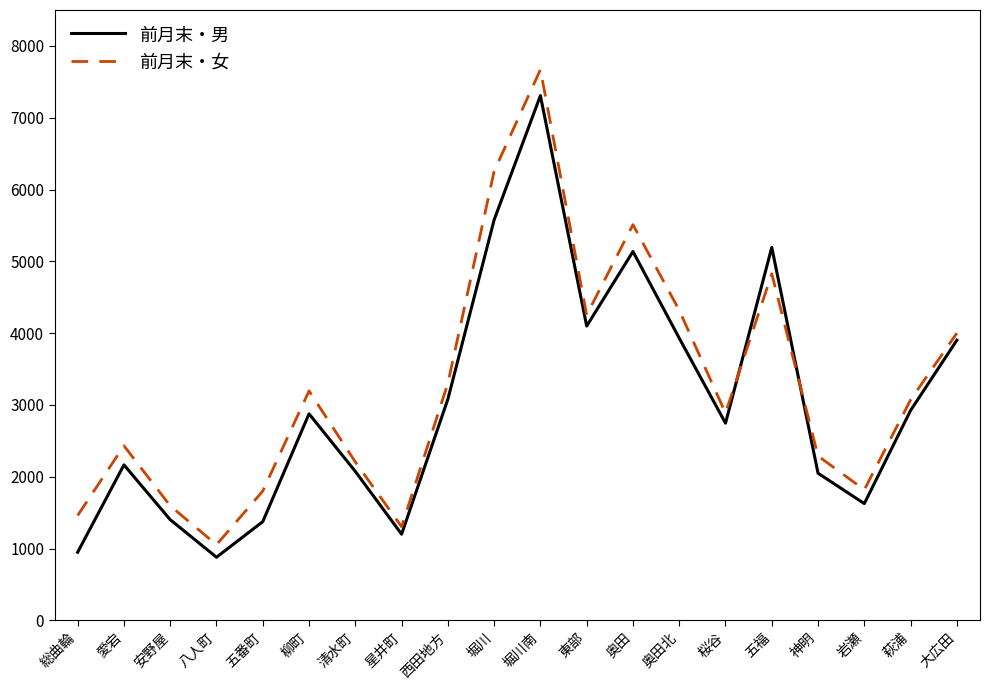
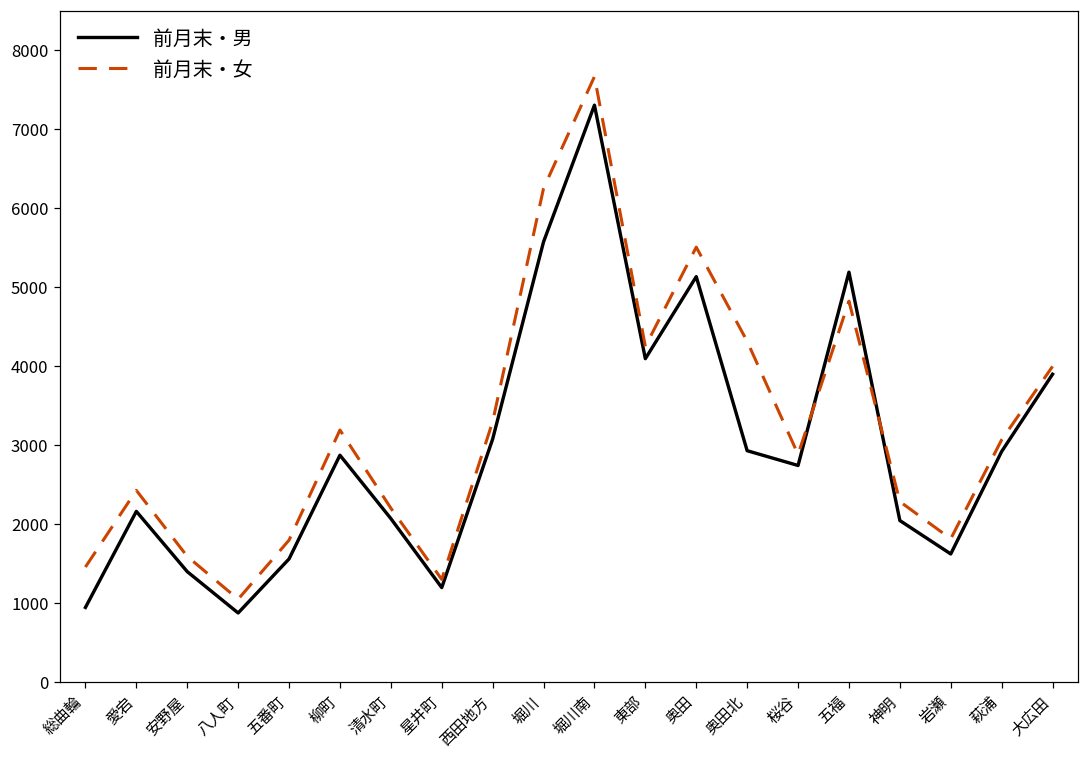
前月末・男, 五番町: 1400 -> 1600
前月末・男, 奥田北: 3900 -> 2900
